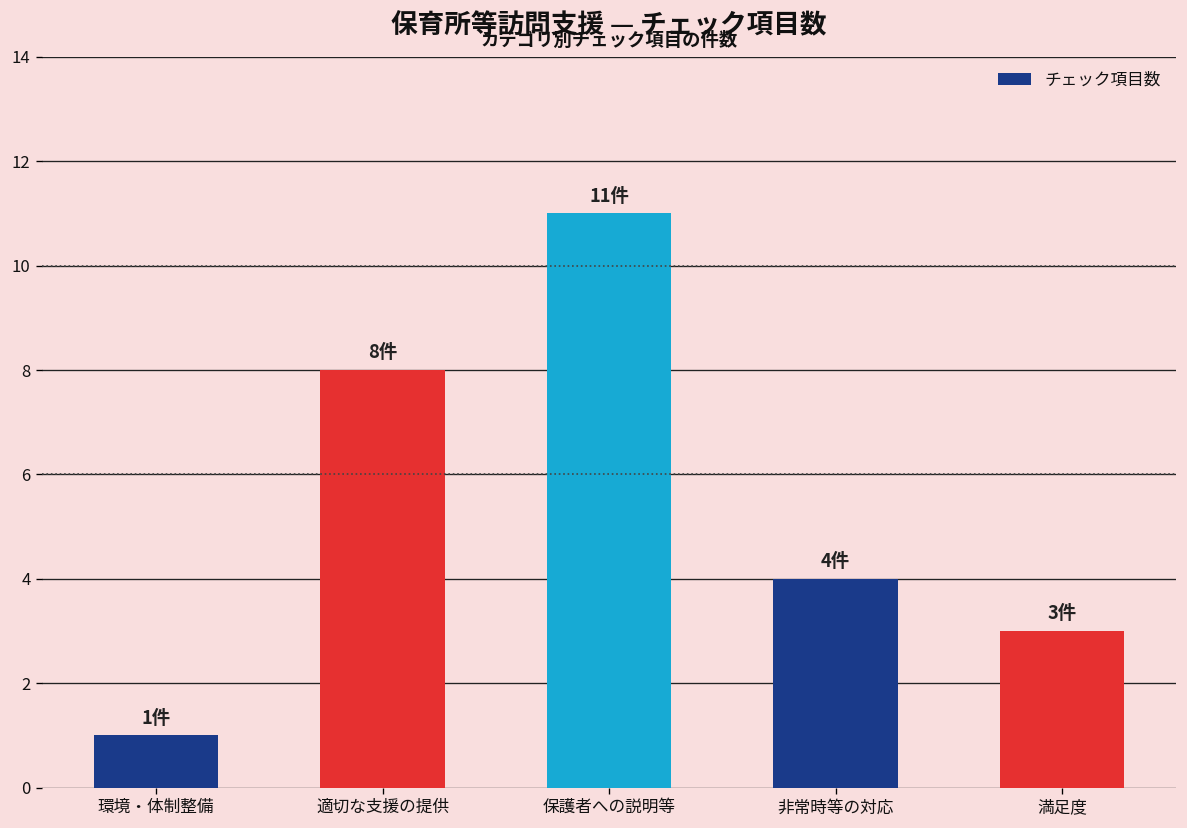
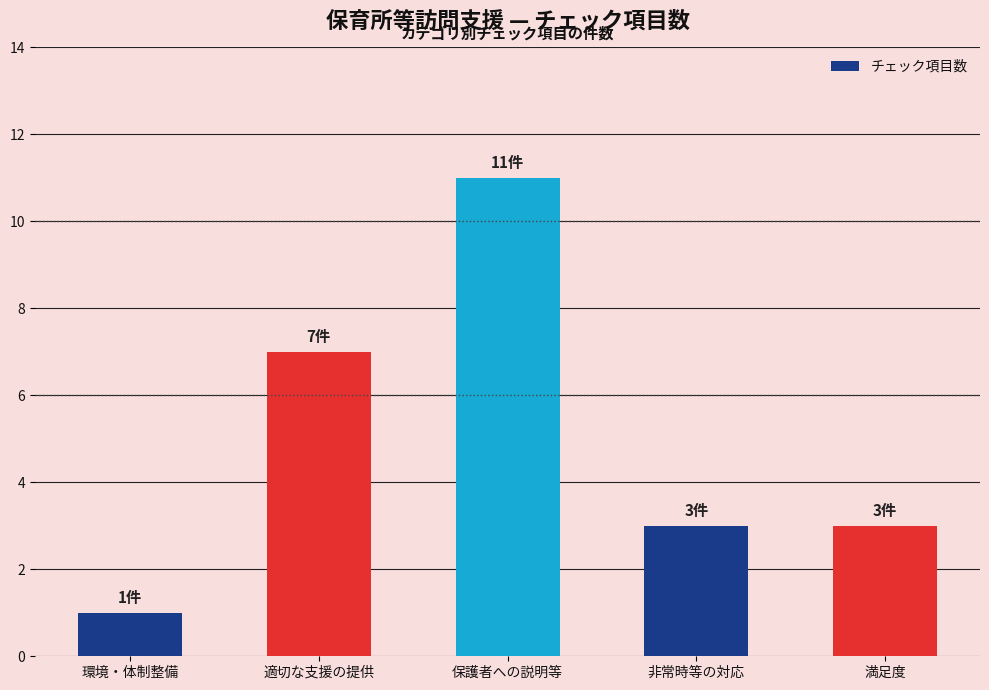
適切な支援の提供: 8件 -> 7件
非常時等の対応: 4件 -> 3件
